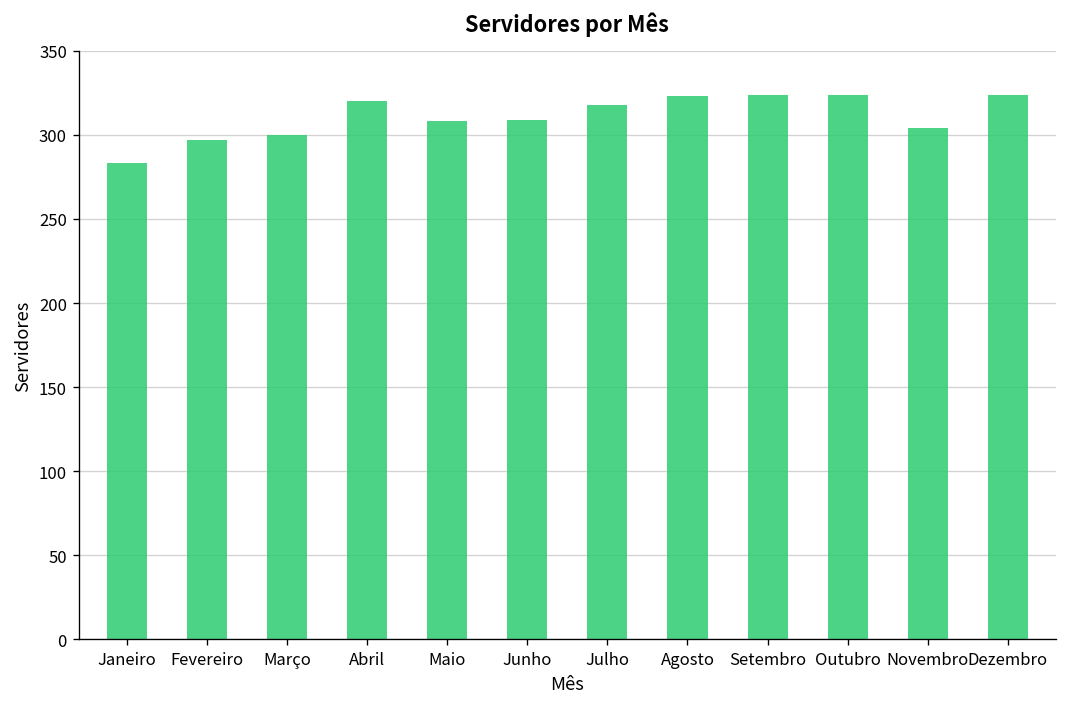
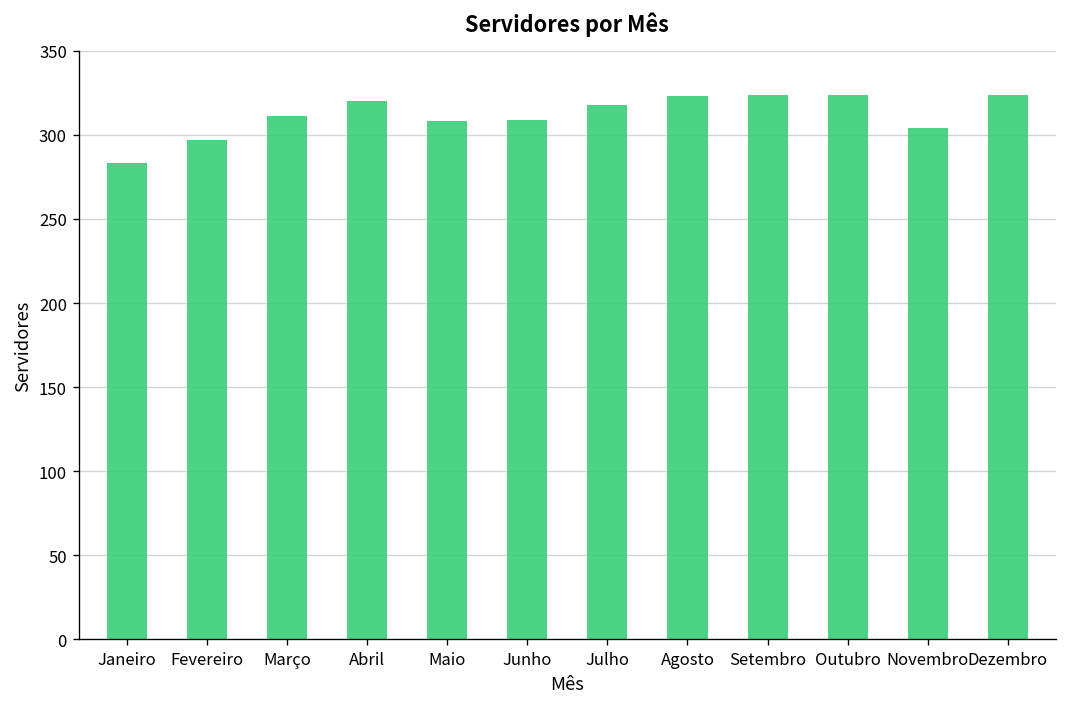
Março: 300 -> 311
